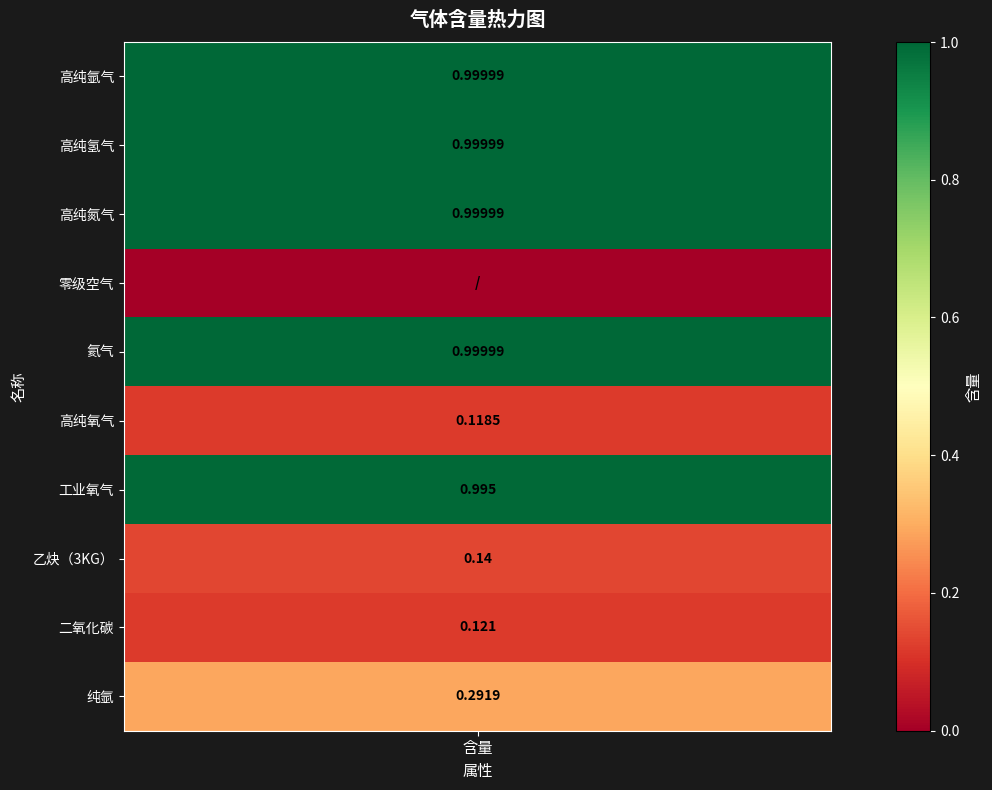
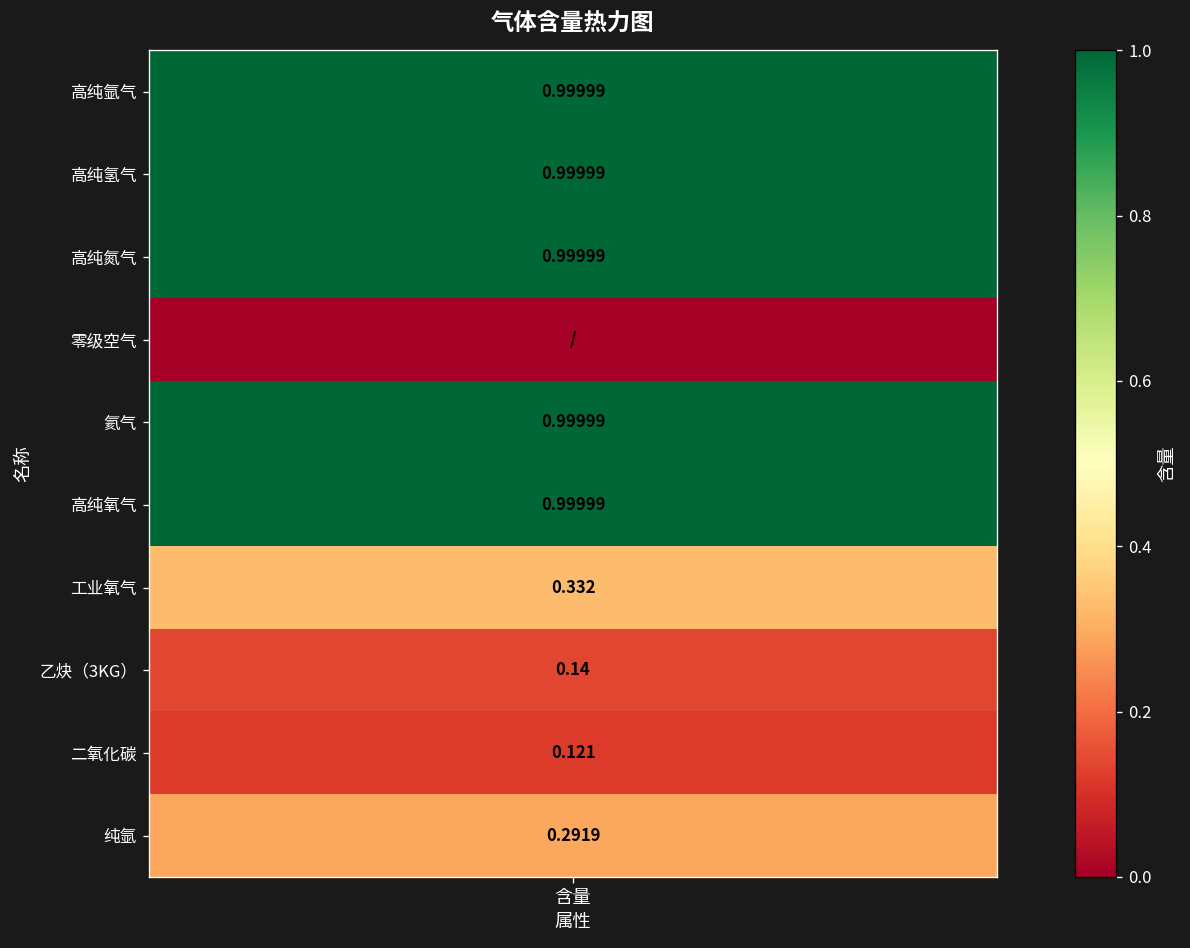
高纯氧气, 含量: 0.1185 -> 0.99999
工业氧气, 含量: 0.995 -> 0.332
